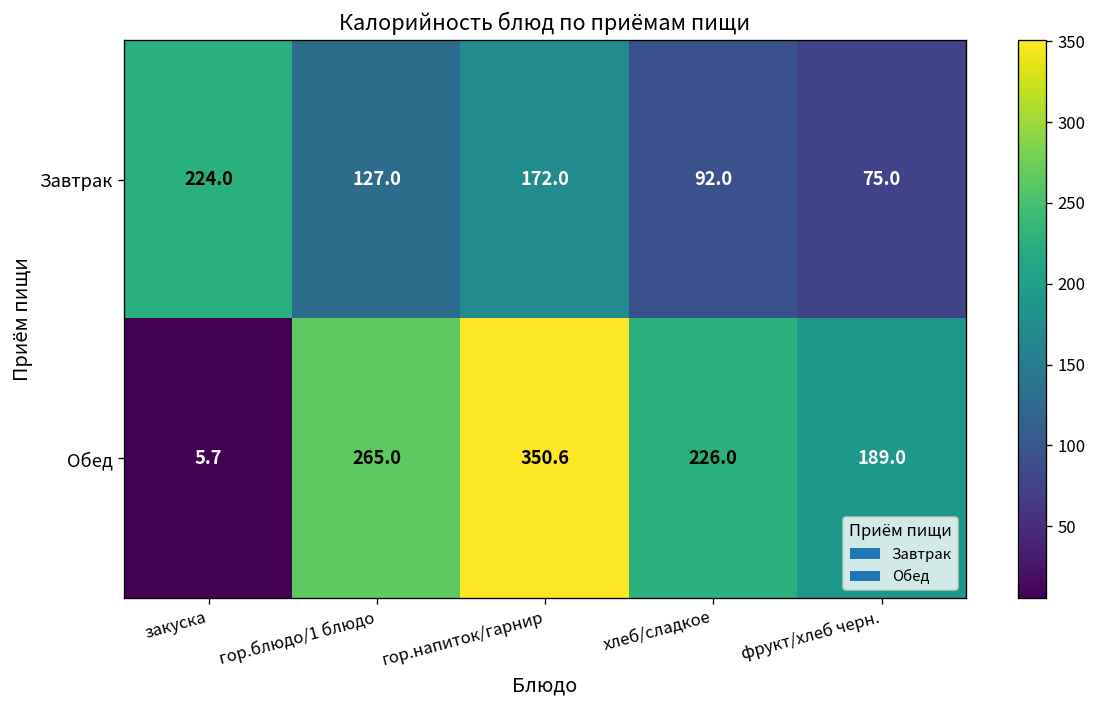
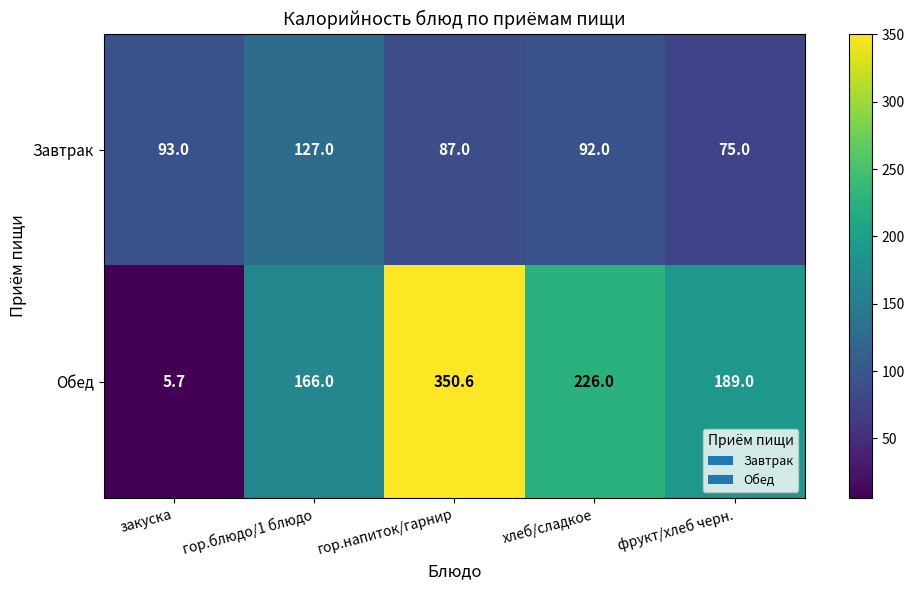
Завтрак, закуска: 224.0 -> 93.0
Завтрак, гор.напиток/гарнир: 172.0 -> 87.0
Обед, гор.блюдо/1 блюдо: 265.0 -> 166.0
